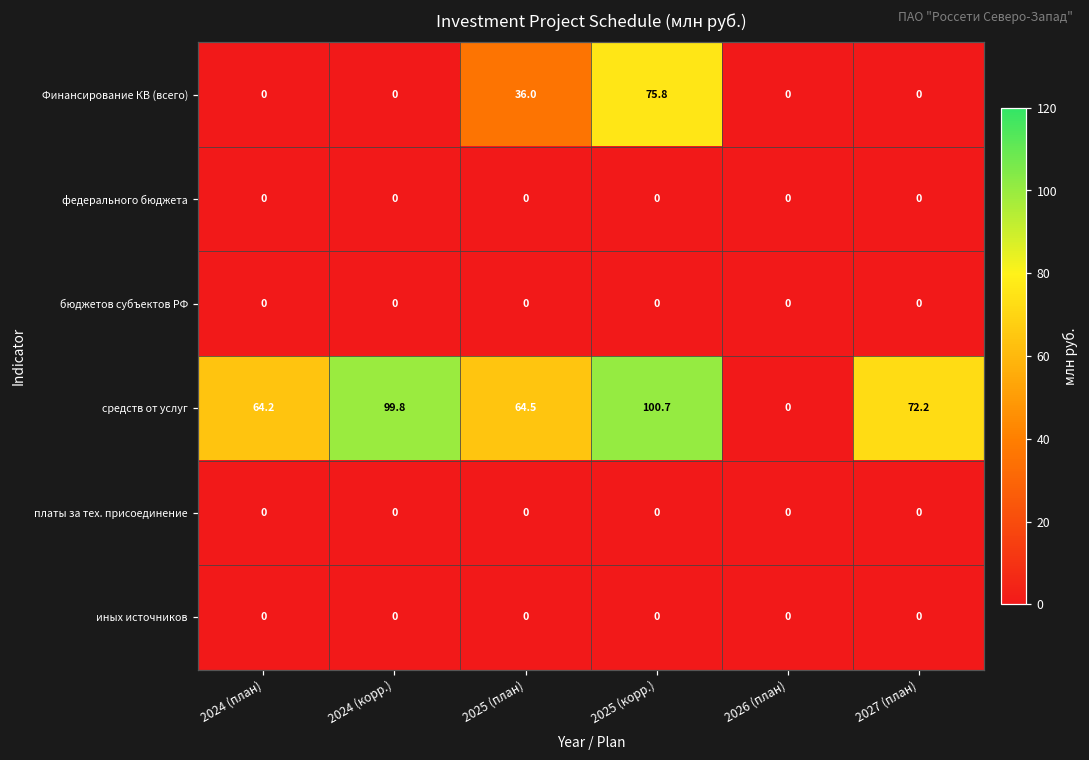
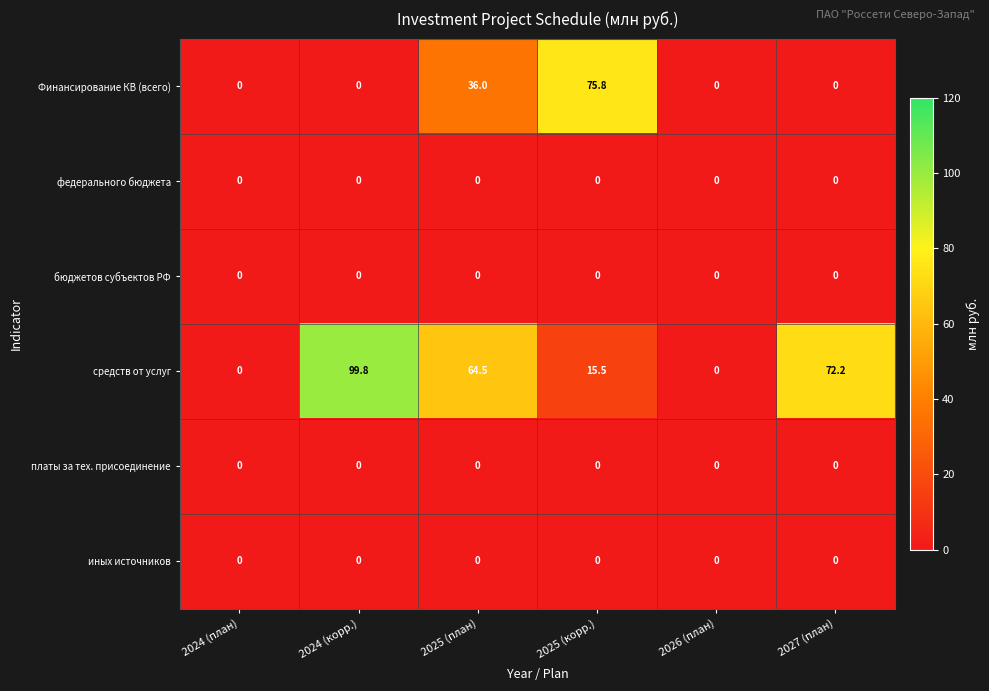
средств от услуг, 2024 (план): 64.2 -> 0
средств от услуг, 2025 (корр.): 100.7 -> 15.5
